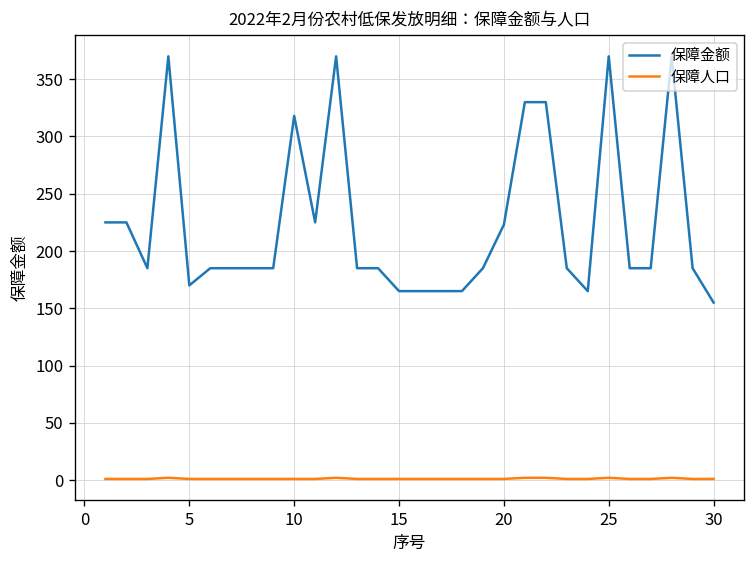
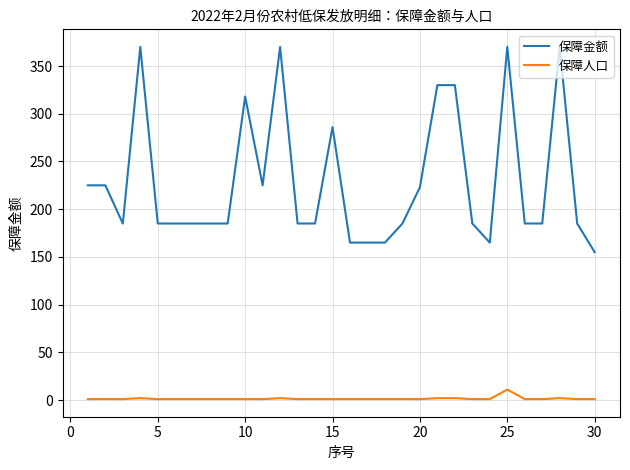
保障金额, 5: 170 -> 190
保障金额, 15: 170 -> 290
保障人口, 25: 0 -> 10
